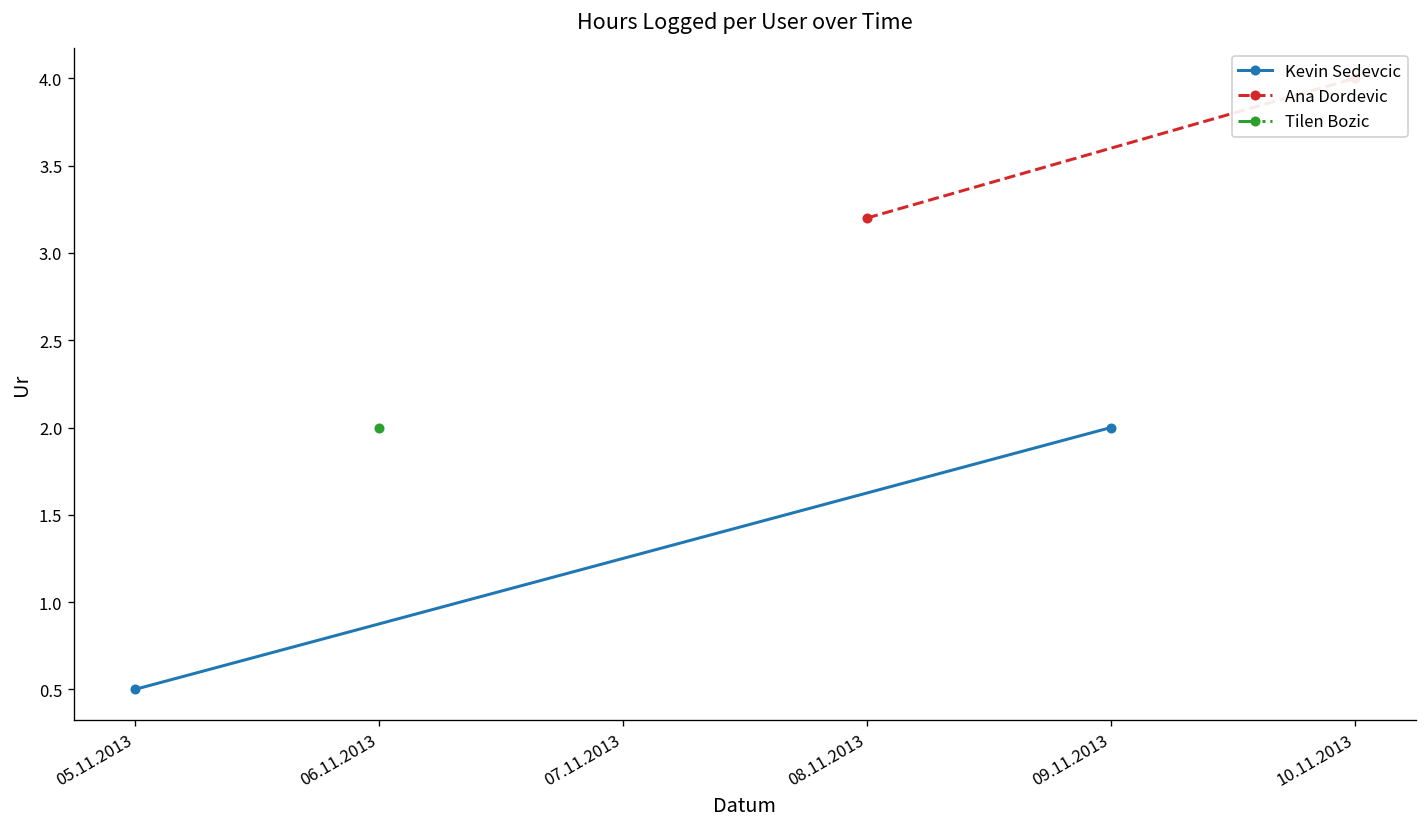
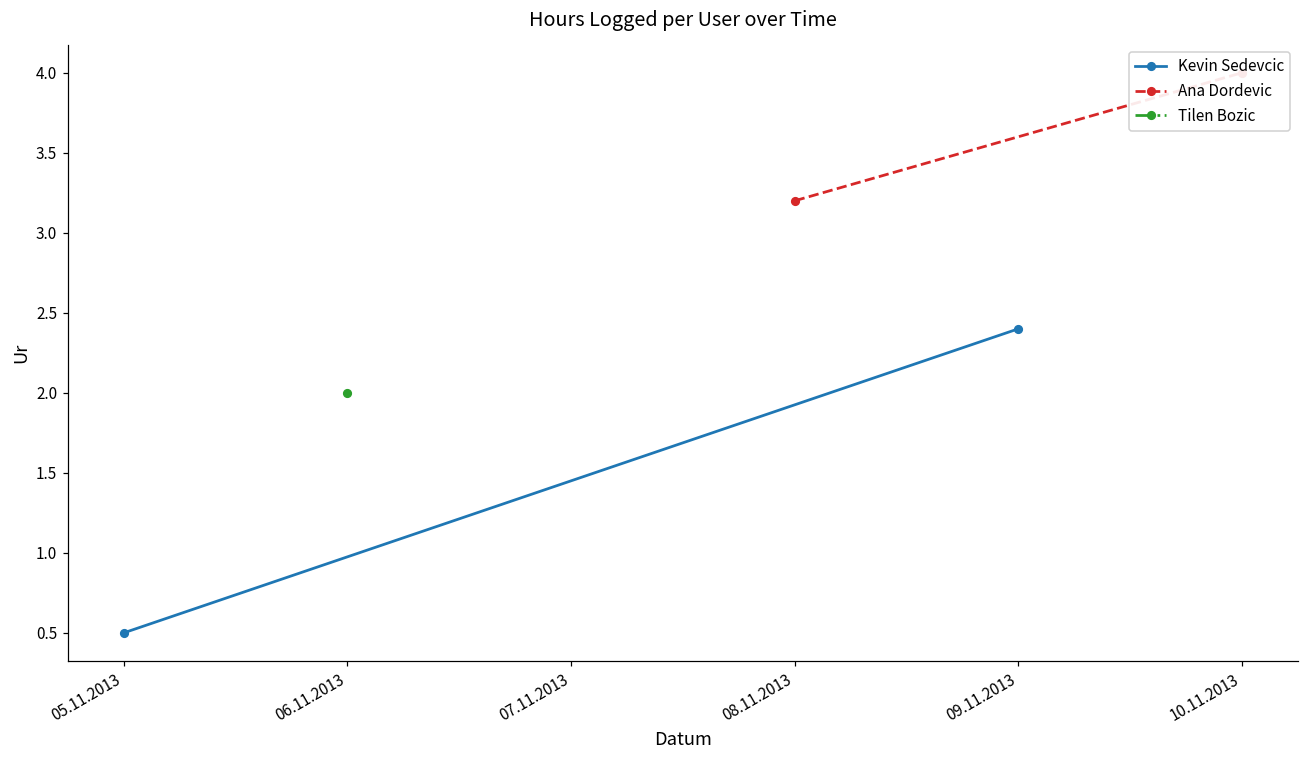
Kevin Sedevcic, 09.11.2013: 2.0 -> 2.4
